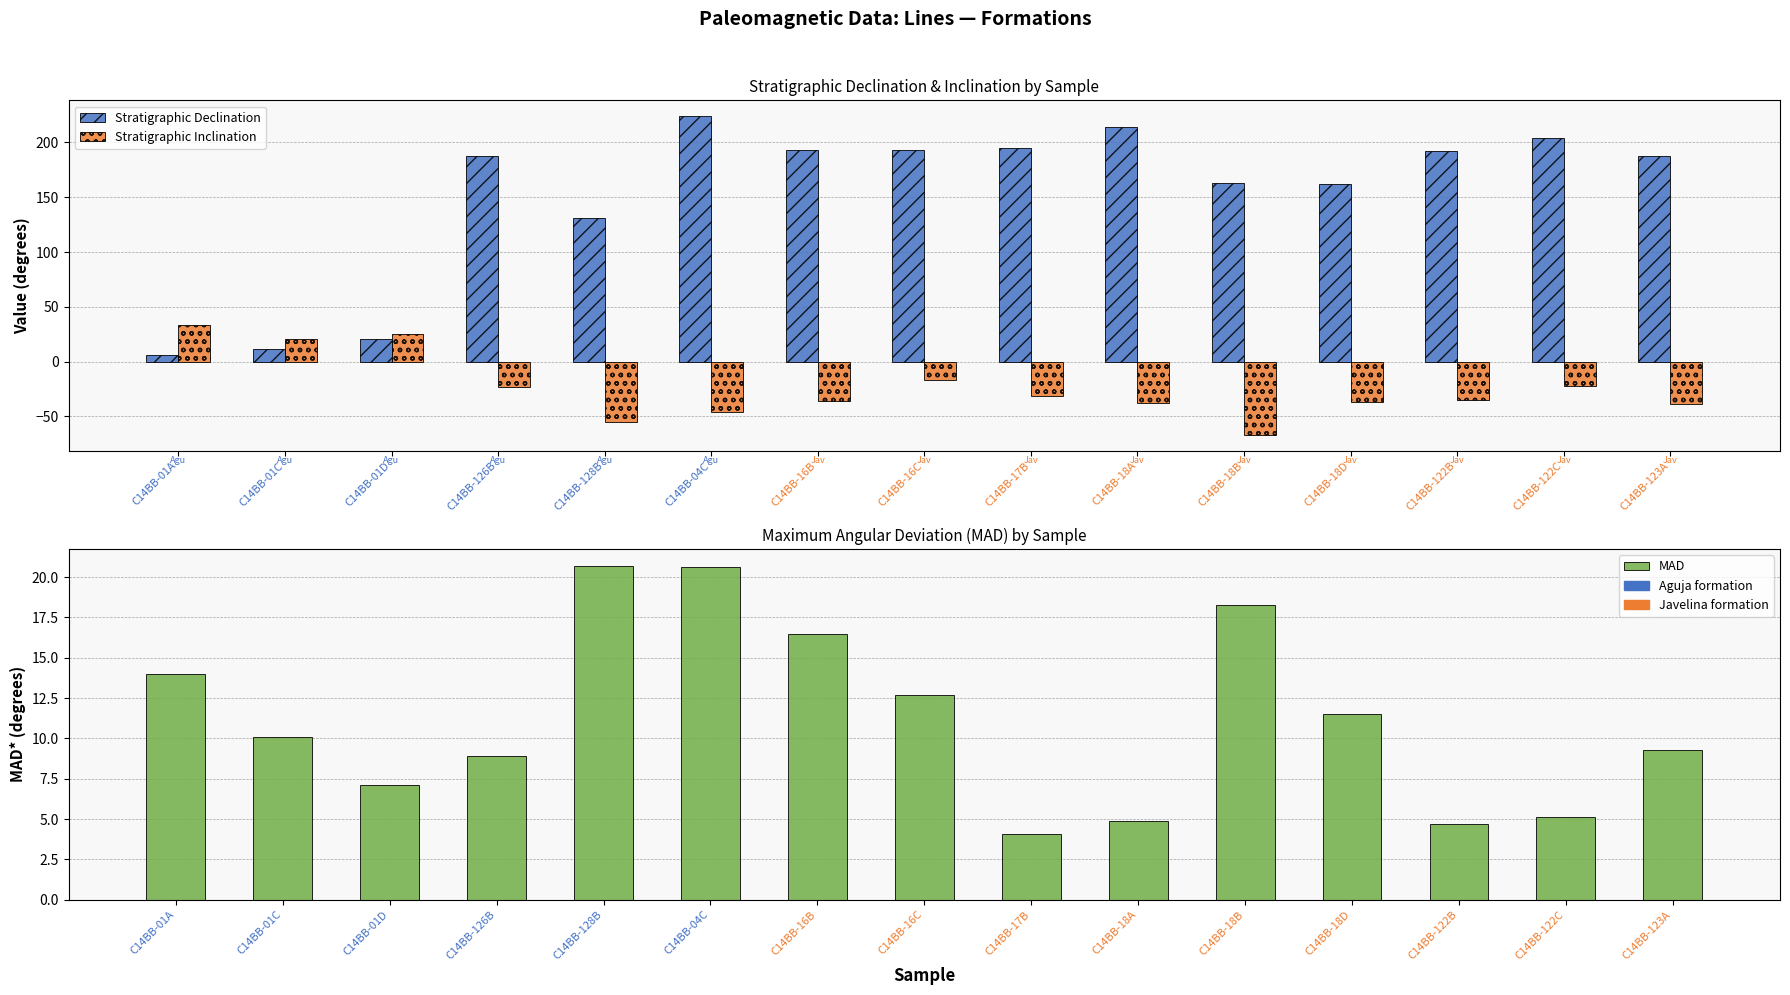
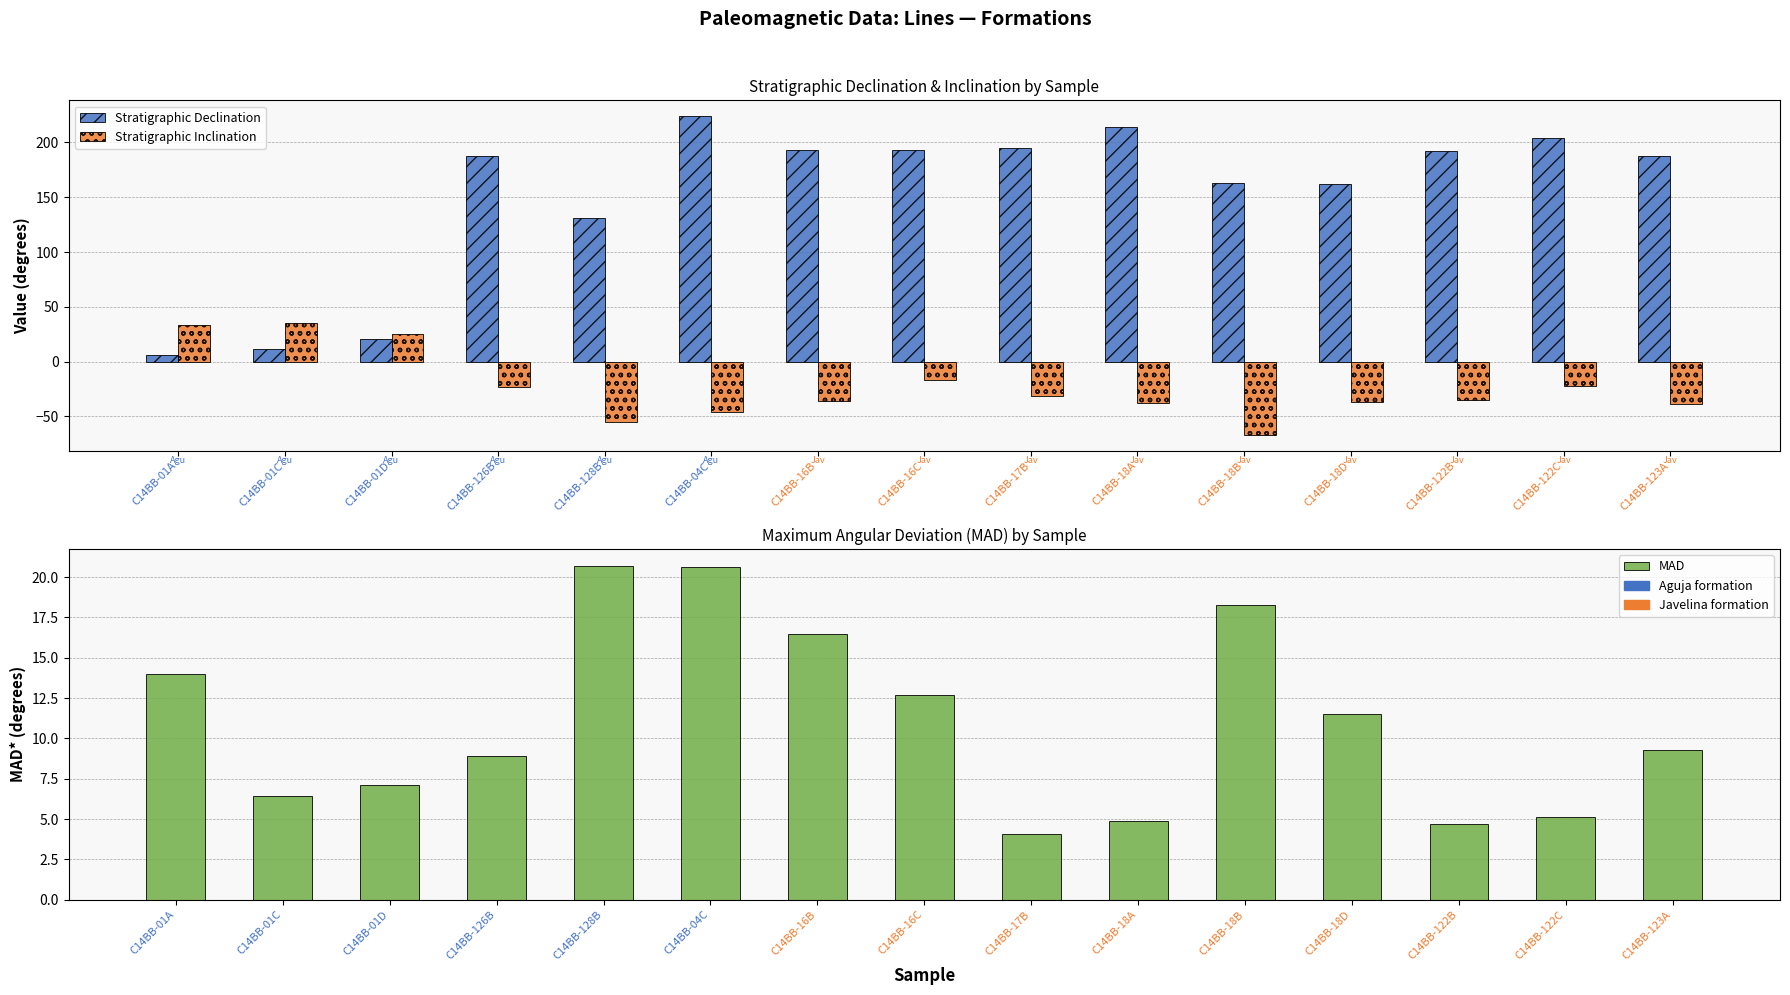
Stratigraphic Declination & Inclination by Sample, Stratigraphic Inclination, C14BB-01C: 21 -> 36
Maximum Angular Deviation (MAD) by Sample, C14BB-01C: 10.1 -> 6.4
